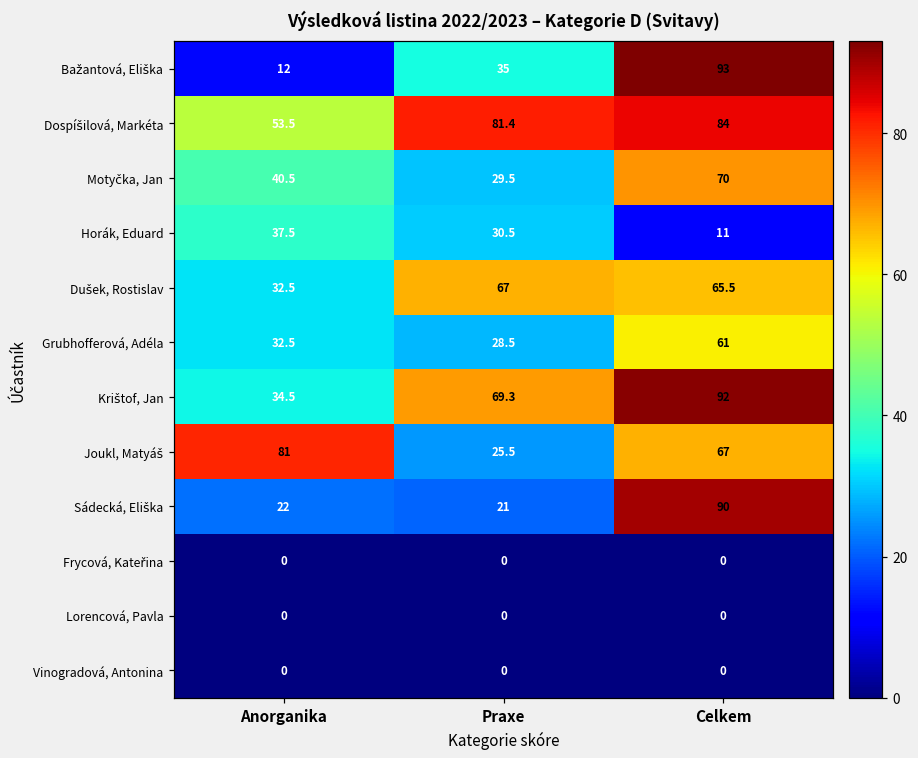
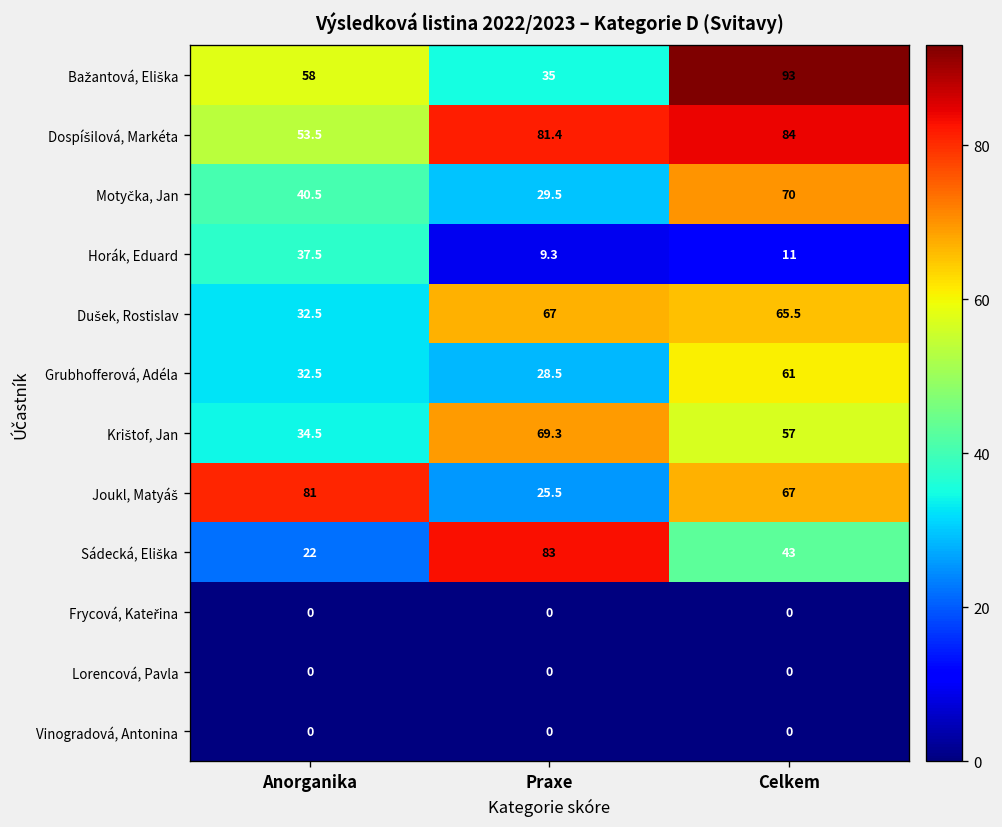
Bažantová, Eliška, Anorganika: 12 -> 58
Horák, Eduard, Praxe: 30.5 -> 9.3
Krištof, Jan, Celkem: 92 -> 57
Sádecká, Eliška, Praxe: 21 -> 83
Sádecká, Eliška, Celkem: 90 -> 43
